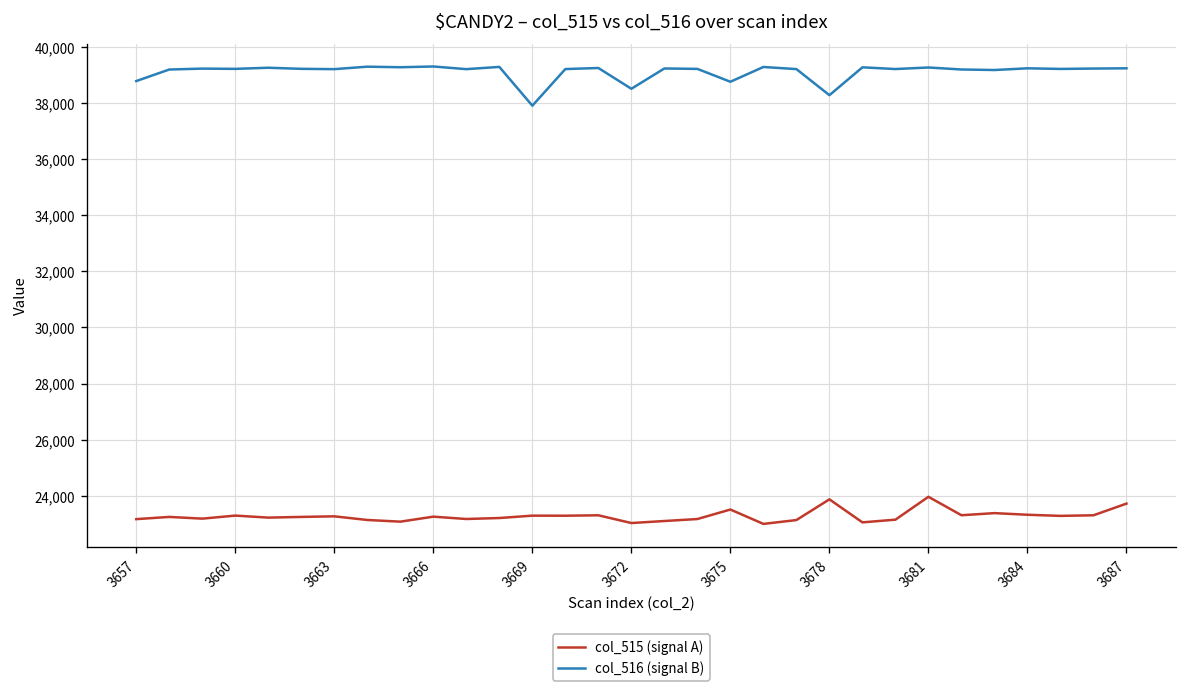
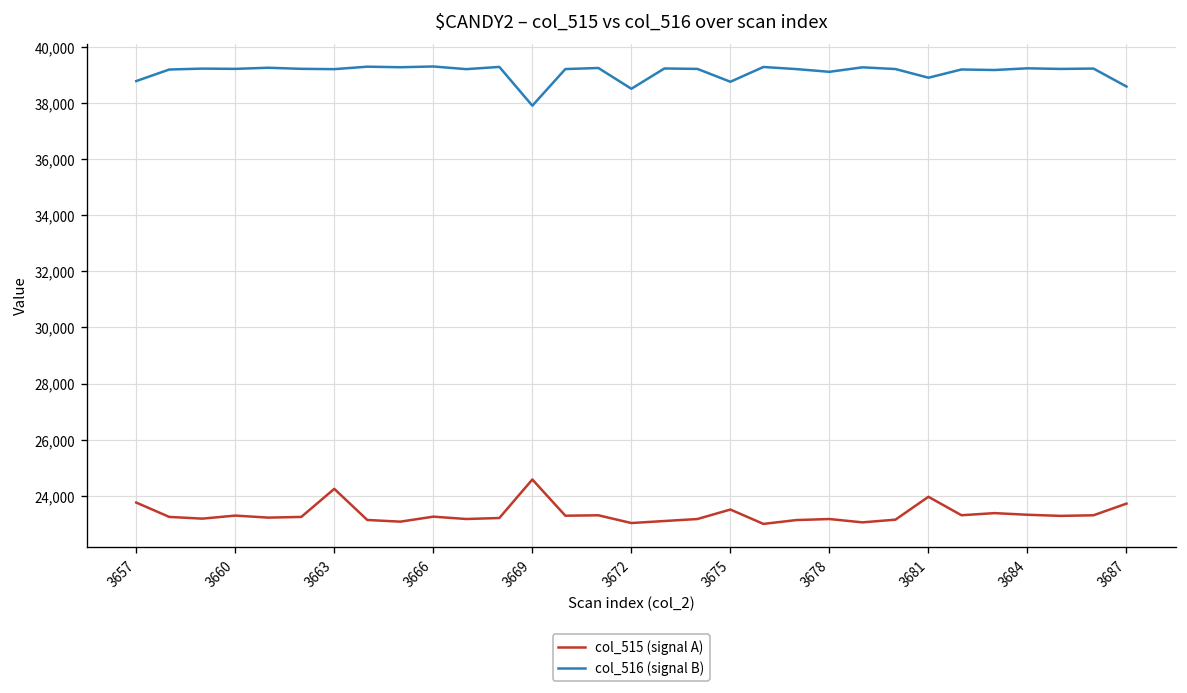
col_515 (signal A), 3657: 23,200 -> 23,800
col_515 (signal A), 3663: 23,300 -> 24,300
col_515 (signal A), 3669: 23,300 -> 24,600
col_515 (signal A), 3678: 23,900 -> 23,200
col_516 (signal B), 3678: 38,300 -> 39,100
col_516 (signal B), 3681: 39,300 -> 38,900
col_516 (signal B), 3687: 39,200 -> 38,600
